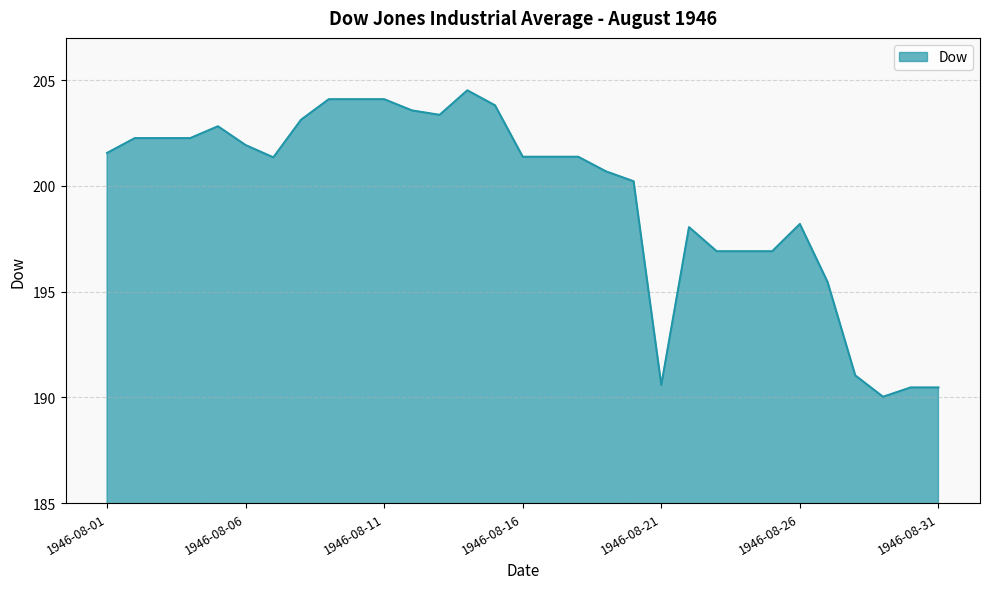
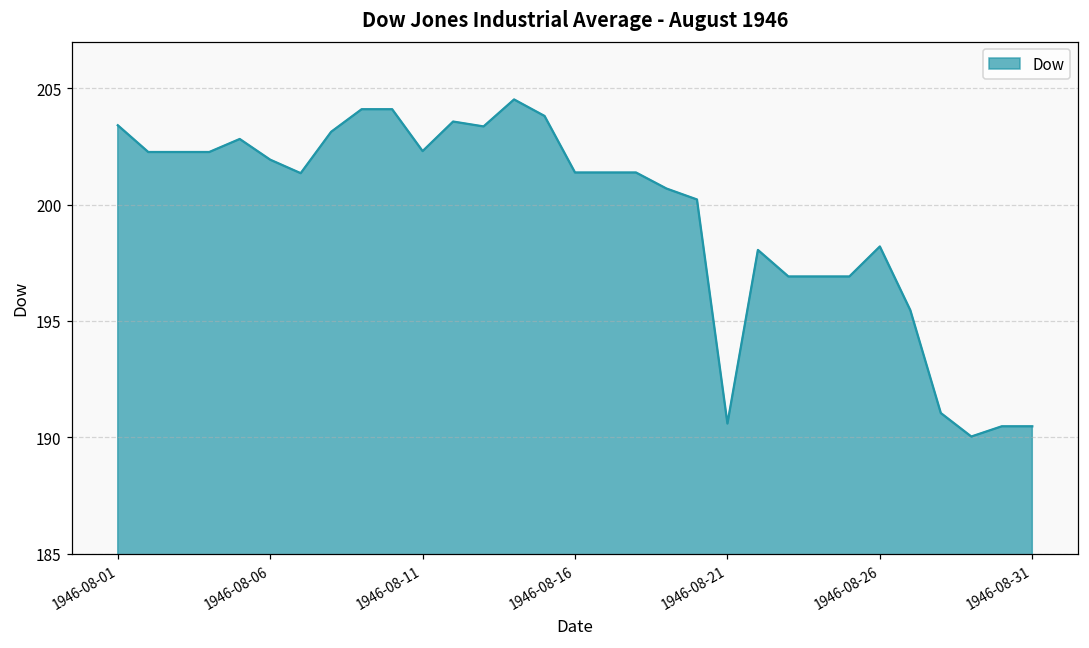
1946-08-01: 201.6 -> 203.4
1946-08-11: 204.1 -> 202.3
